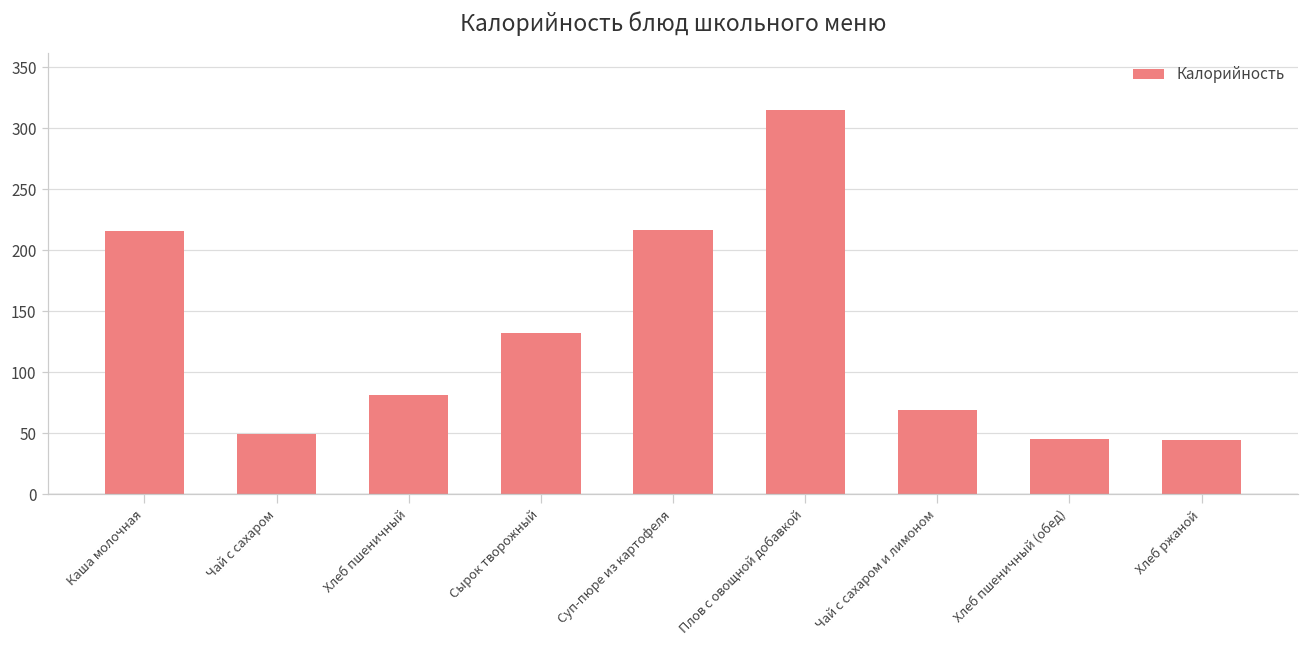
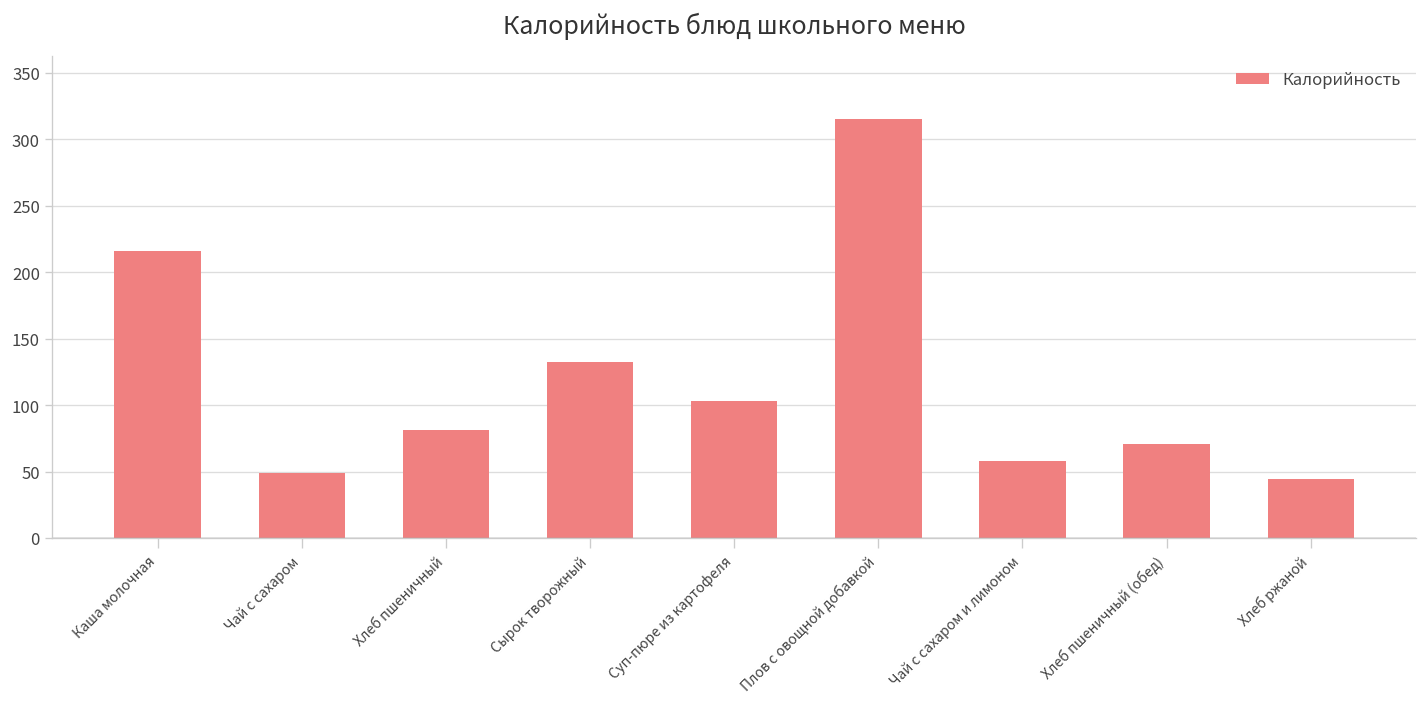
Суп-пюре из картофеля: 216 -> 103
Чай с сахаром и лимоном: 69 -> 58
Хлеб пшеничный (обед): 45 -> 71
